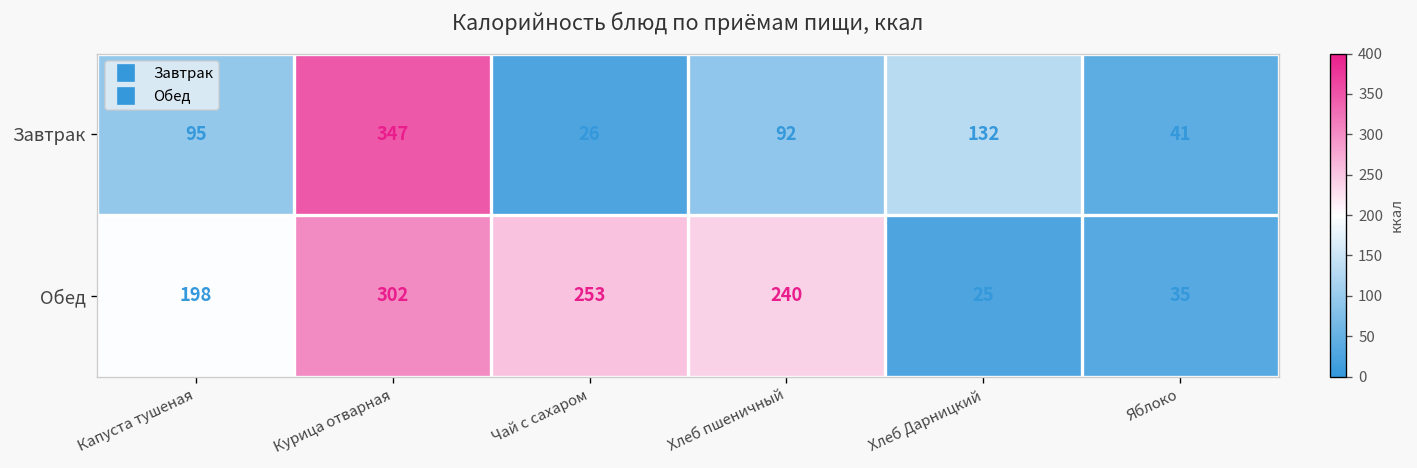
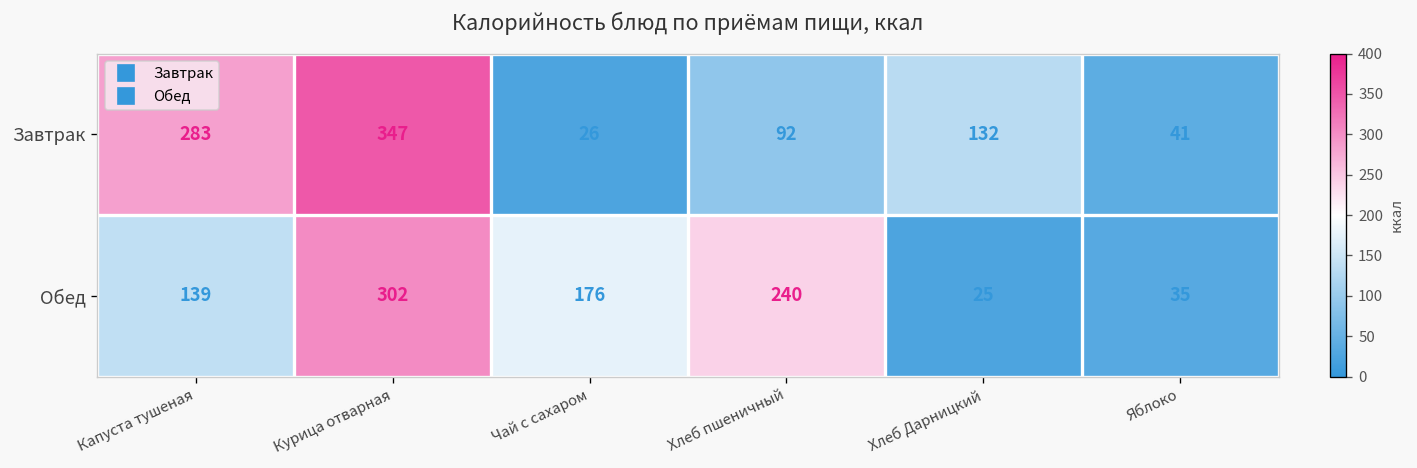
Завтрак, Капуста тушеная: 95 -> 283
Обед, Капуста тушеная: 198 -> 139
Обед, Чай с сахаром: 253 -> 176
